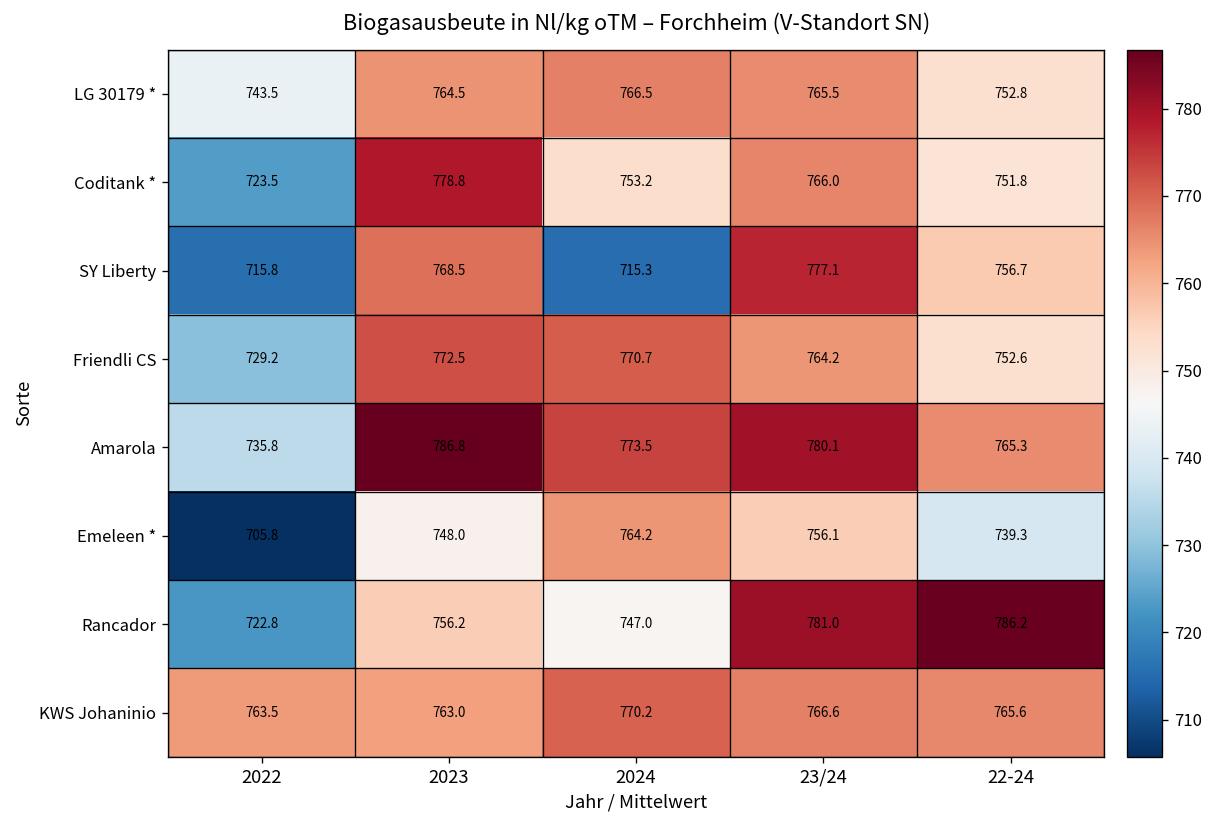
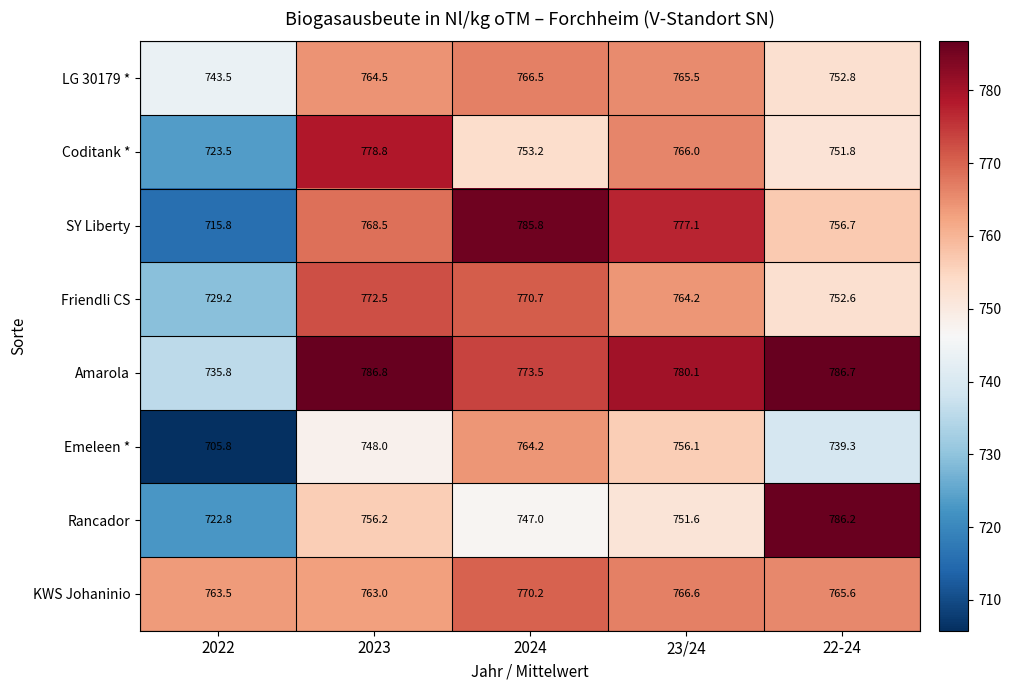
SY Liberty, 2024: 715.3 -> 785.8
Amarola, 22-24: 765.3 -> 786.7
Rancador, 23/24: 781.0 -> 751.6
